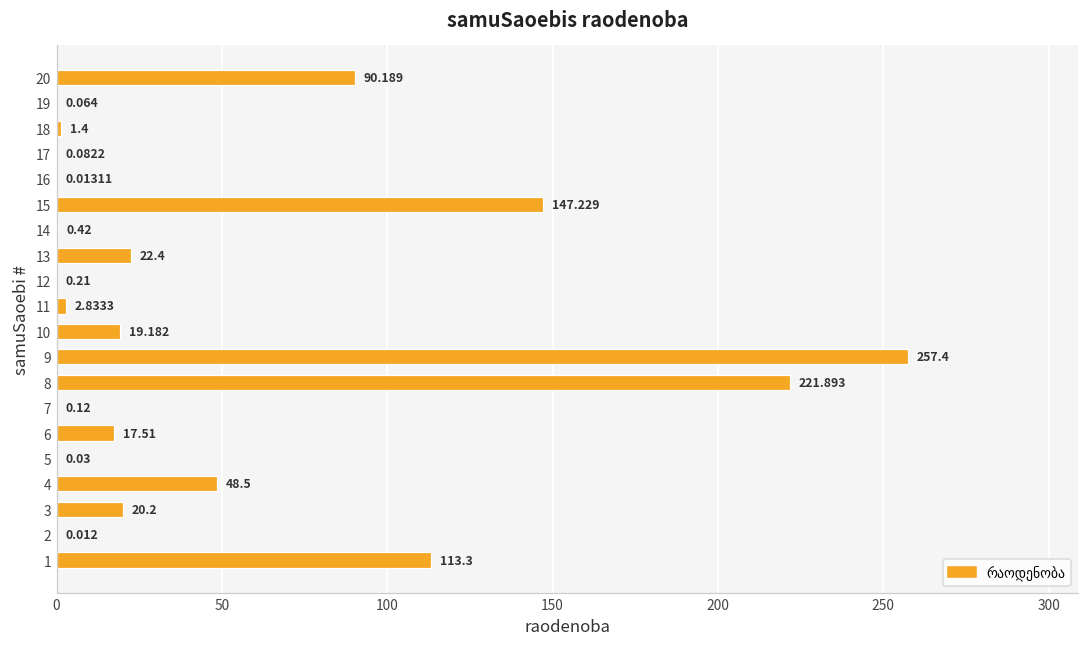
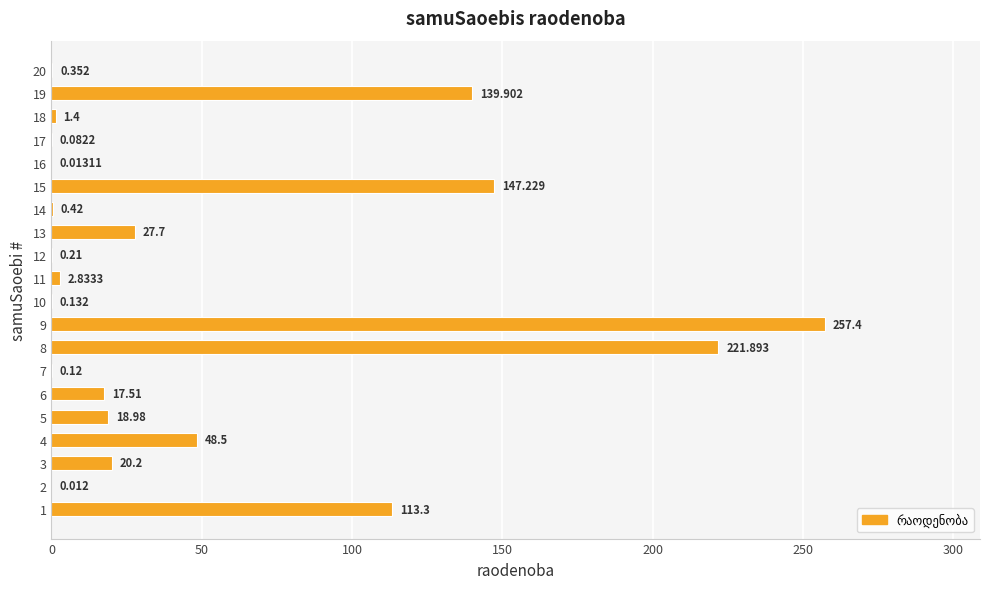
20: 90.189 -> 0.352
19: 0.064 -> 139.902
13: 22.4 -> 27.7
10: 19.182 -> 0.132
5: 0.03 -> 18.98
